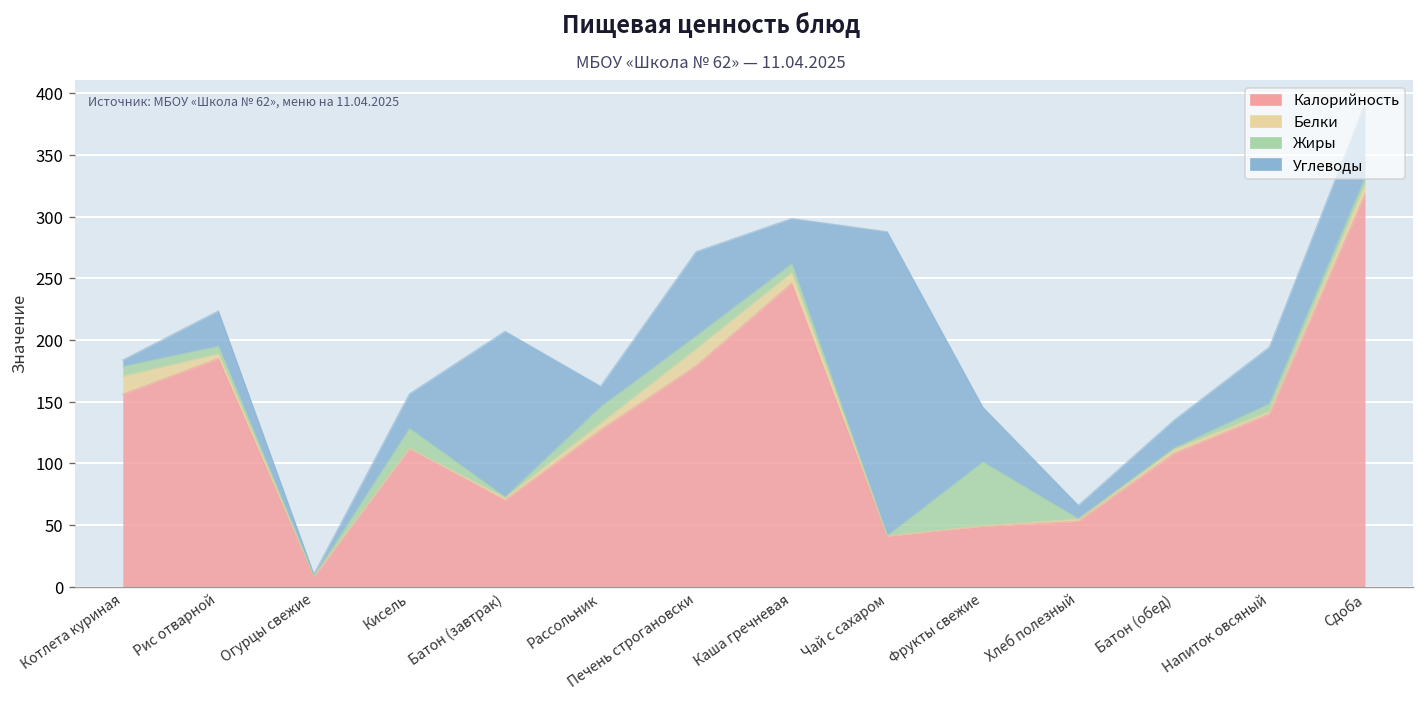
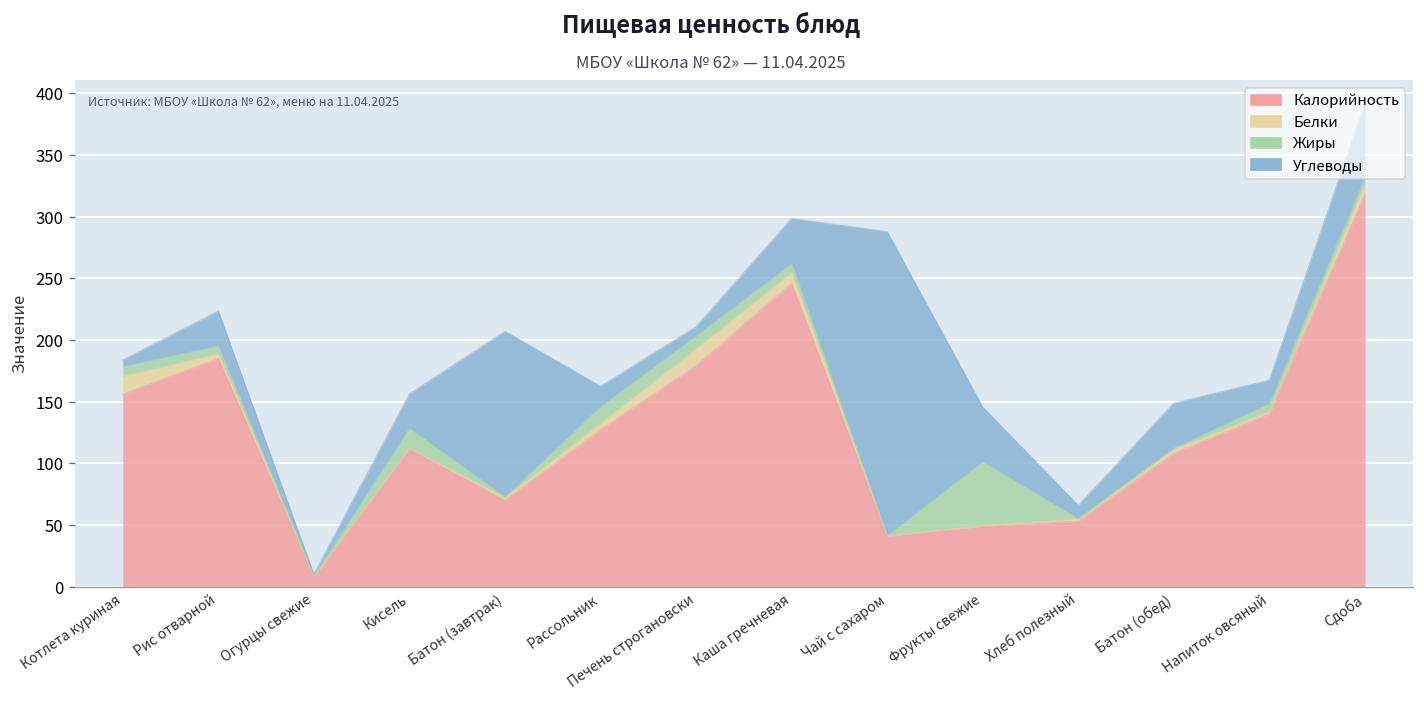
Углеводы, Печень строгановски: 68 -> 8
Углеводы, Батон (обед): 23 -> 36
Углеводы, Напиток овсяный: 46 -> 19
